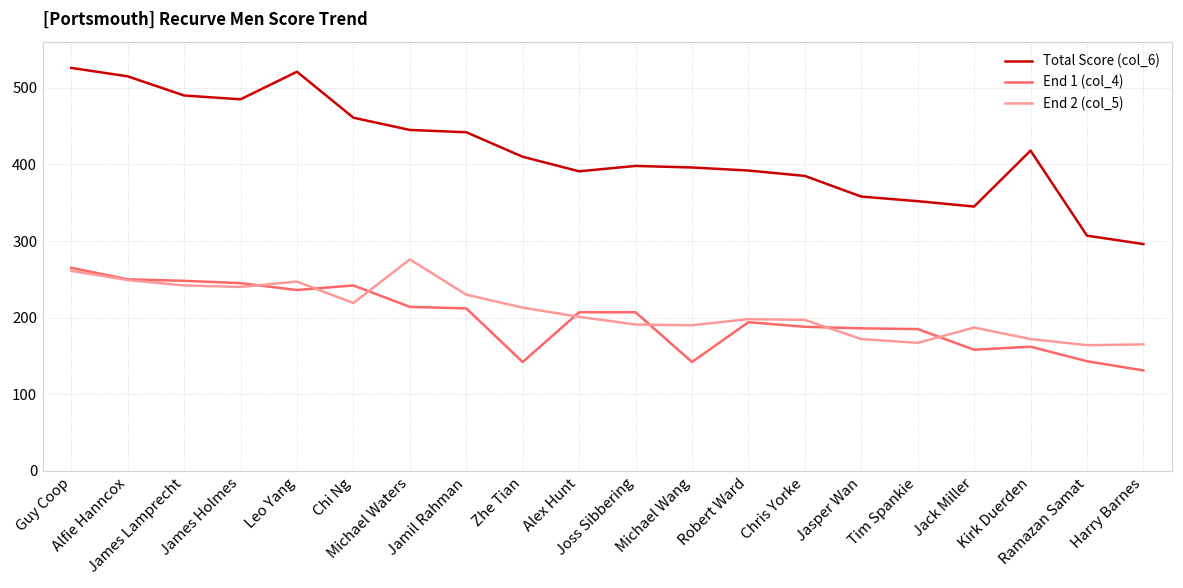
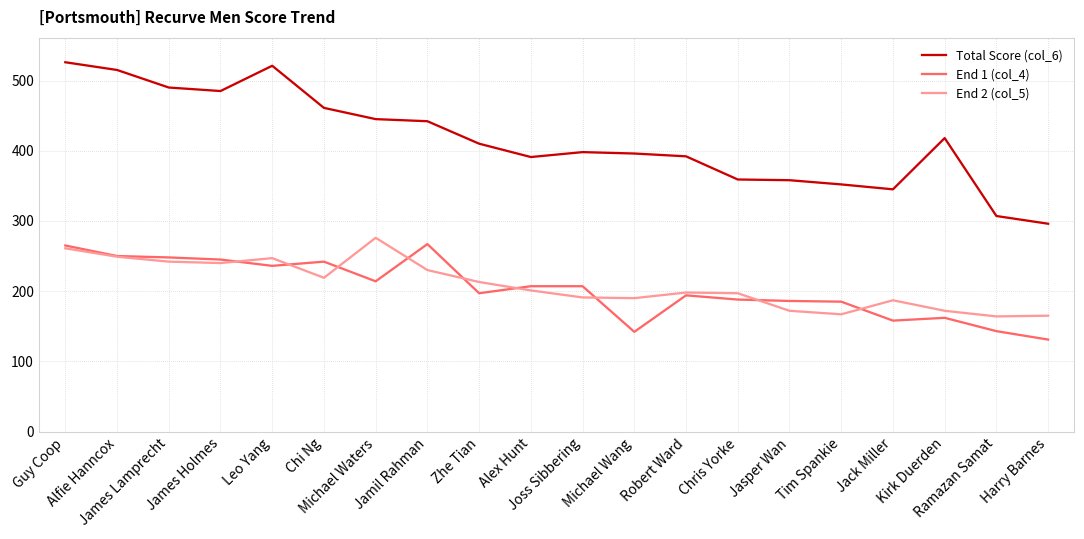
End 1 (col_4), Jamil Rahman: 210 -> 270
End 1 (col_4), Zhe Tian: 140 -> 200
Total Score (col_6), Chris Yorke: 390 -> 360
